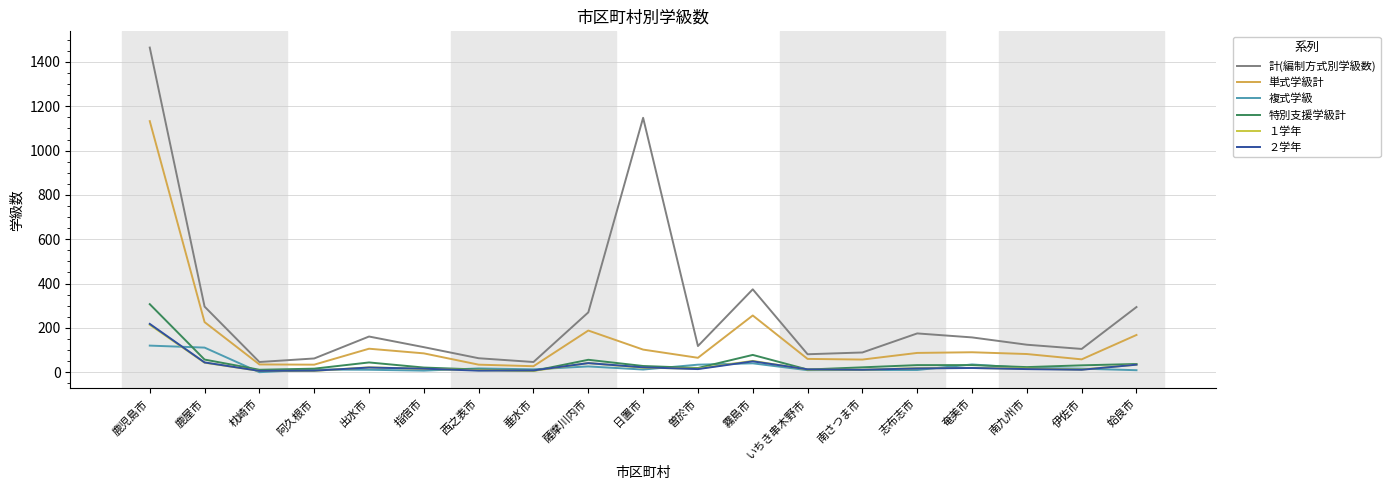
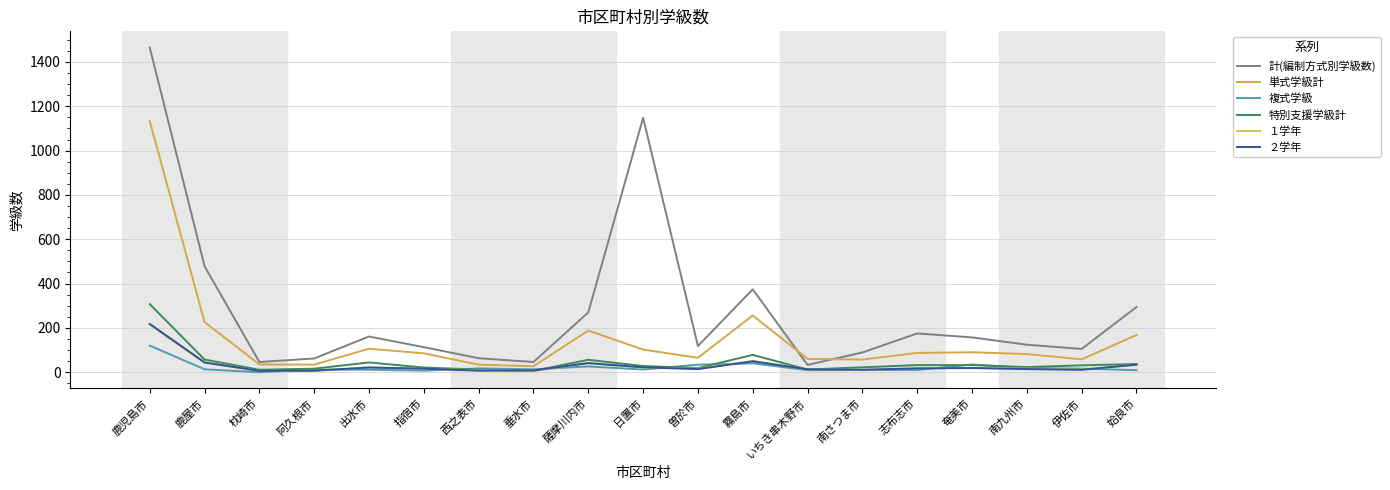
計(編制方式別学級数), 鹿屋市: 300 -> 480
複式学級, 鹿屋市: 110 -> 10
計(編制方式別学級数), いちき串木野市: 80 -> 30
